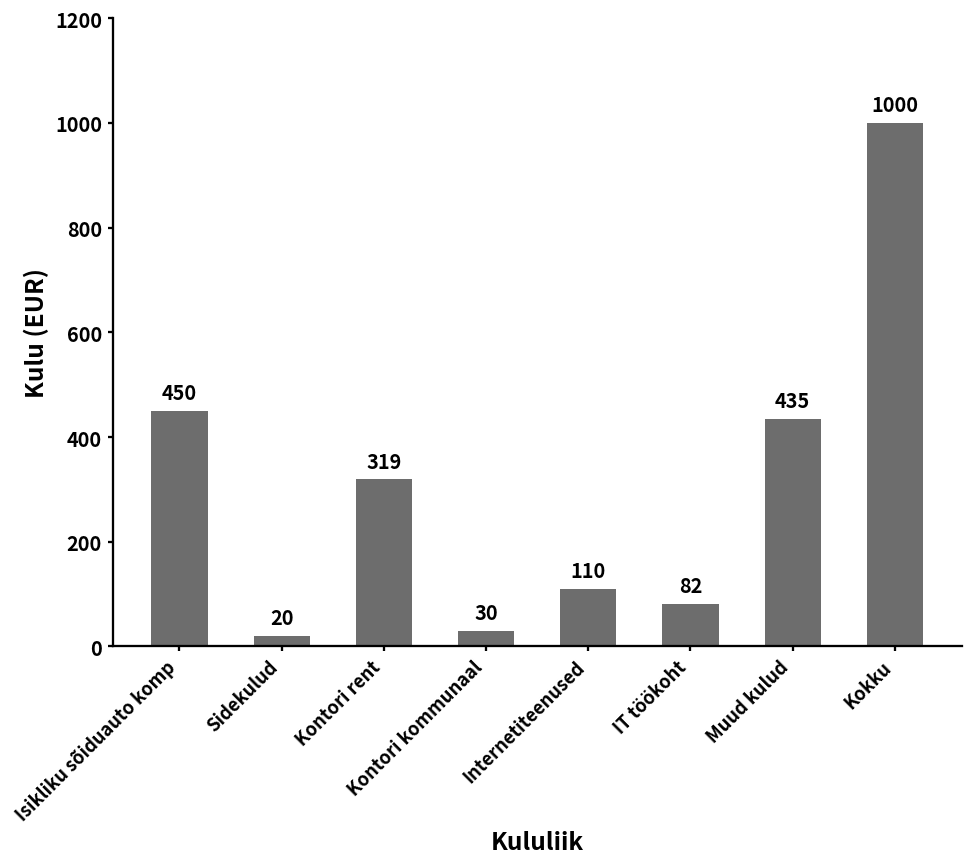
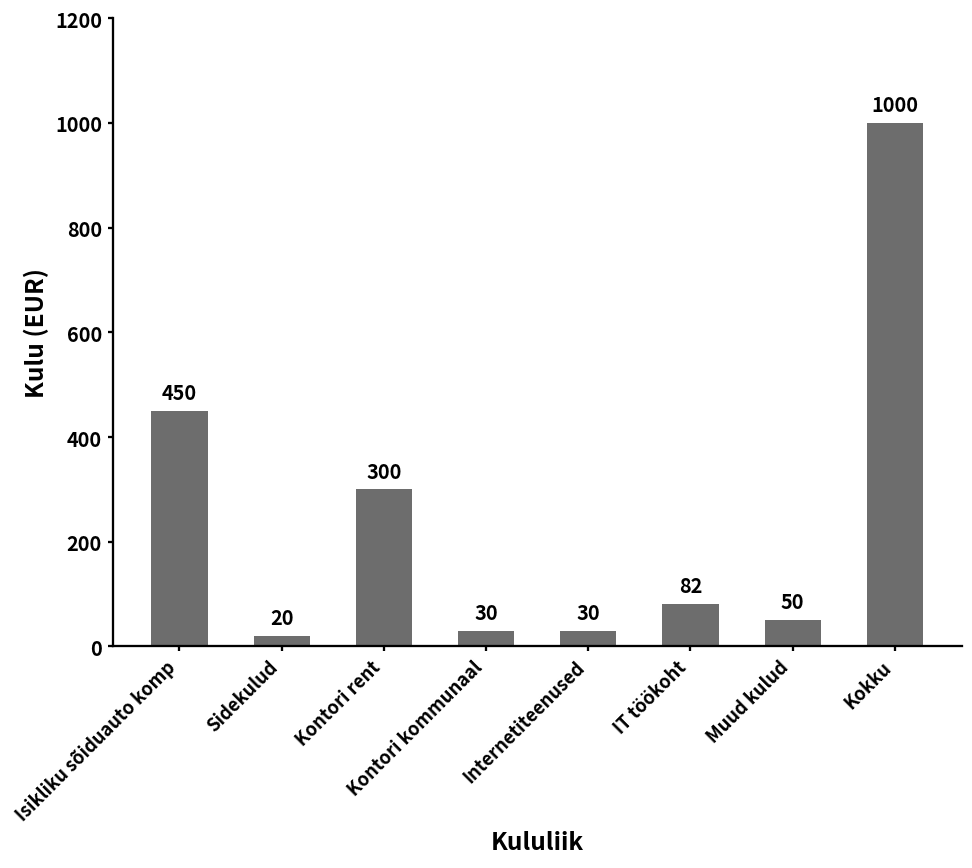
Kontori rent: 319 -> 300
Internetiteenused: 110 -> 30
Muud kulud: 435 -> 50
